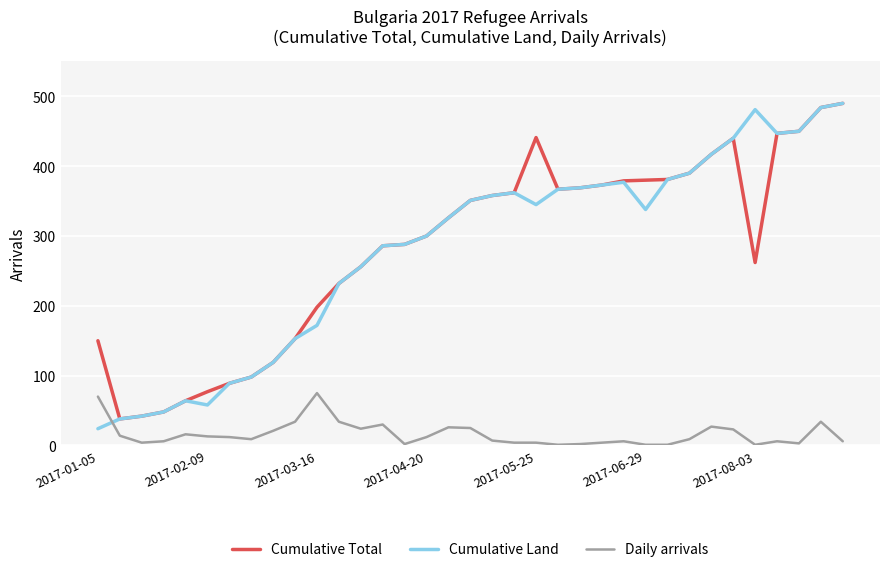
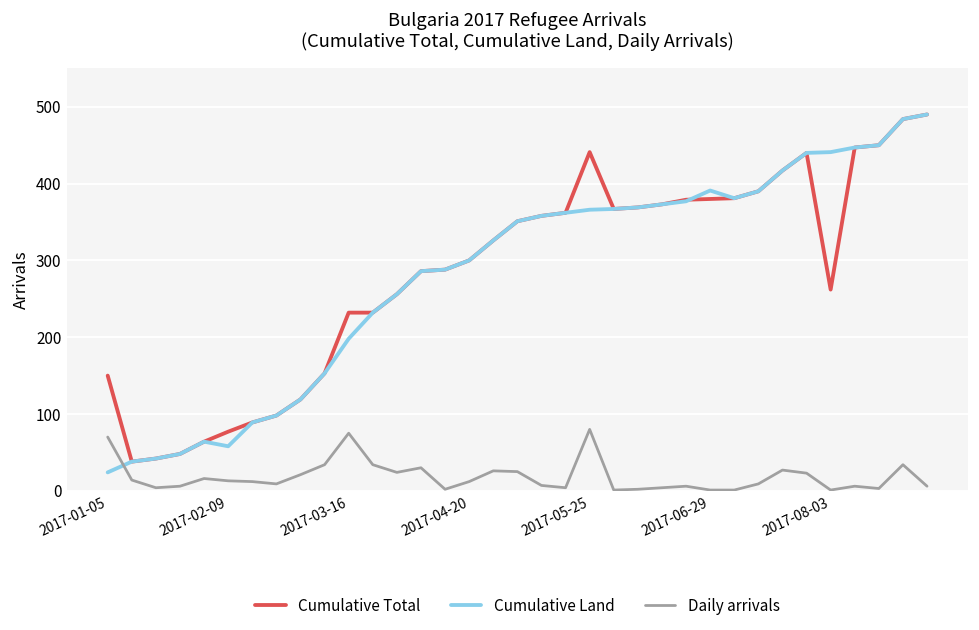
Cumulative Total, 2017-03-16: 200 -> 230
Cumulative Land, 2017-03-16: 170 -> 200
Cumulative Land, 2017-05-25: 350 -> 370
Daily arrivals, 2017-05-25: 0 -> 80
Cumulative Land, 2017-06-29: 340 -> 390
Cumulative Land, 2017-08-03: 480 -> 440
